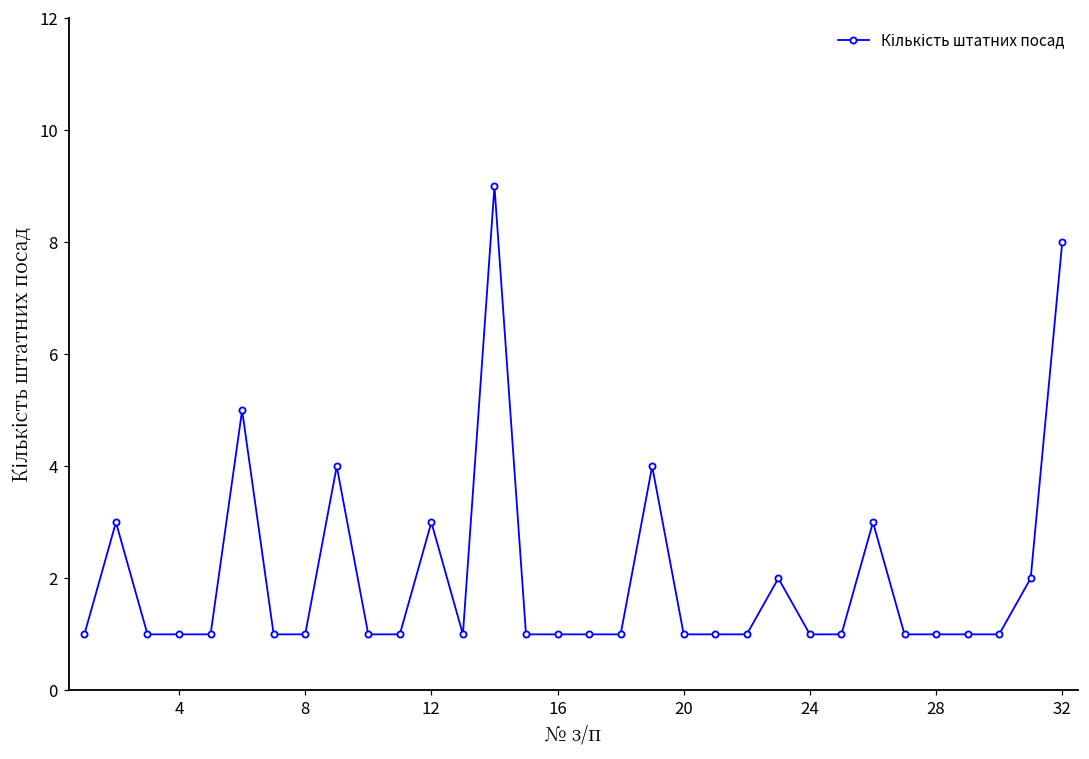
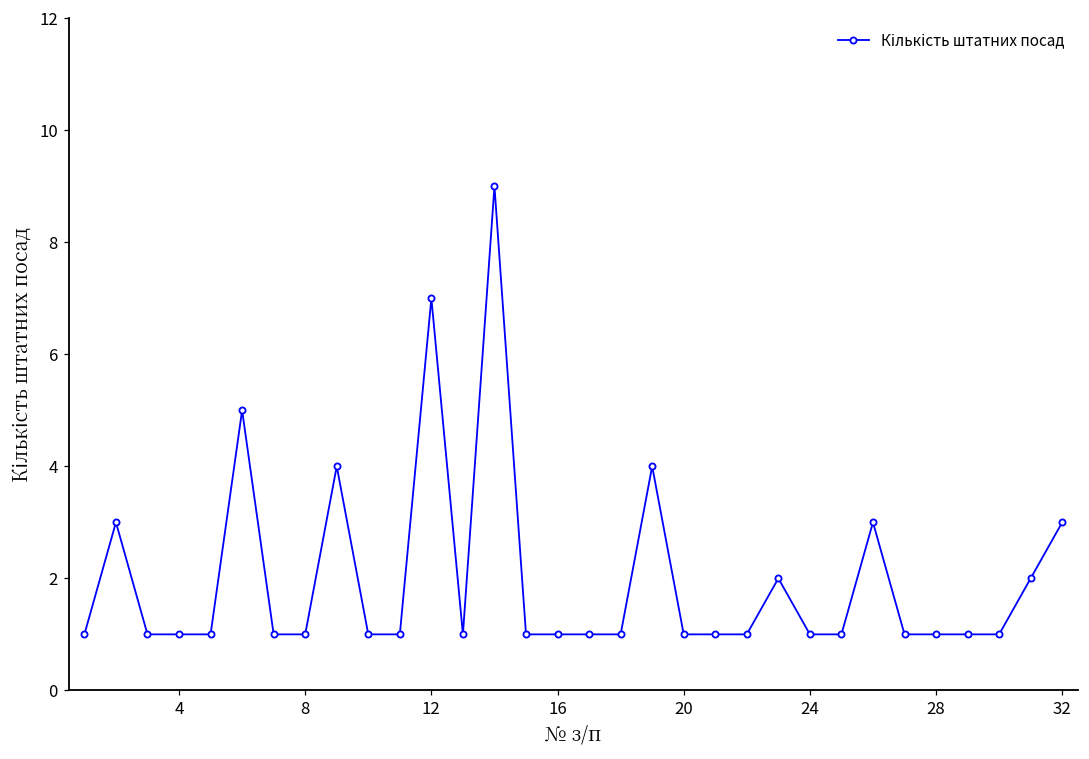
12: 3 -> 7
32: 8 -> 3
